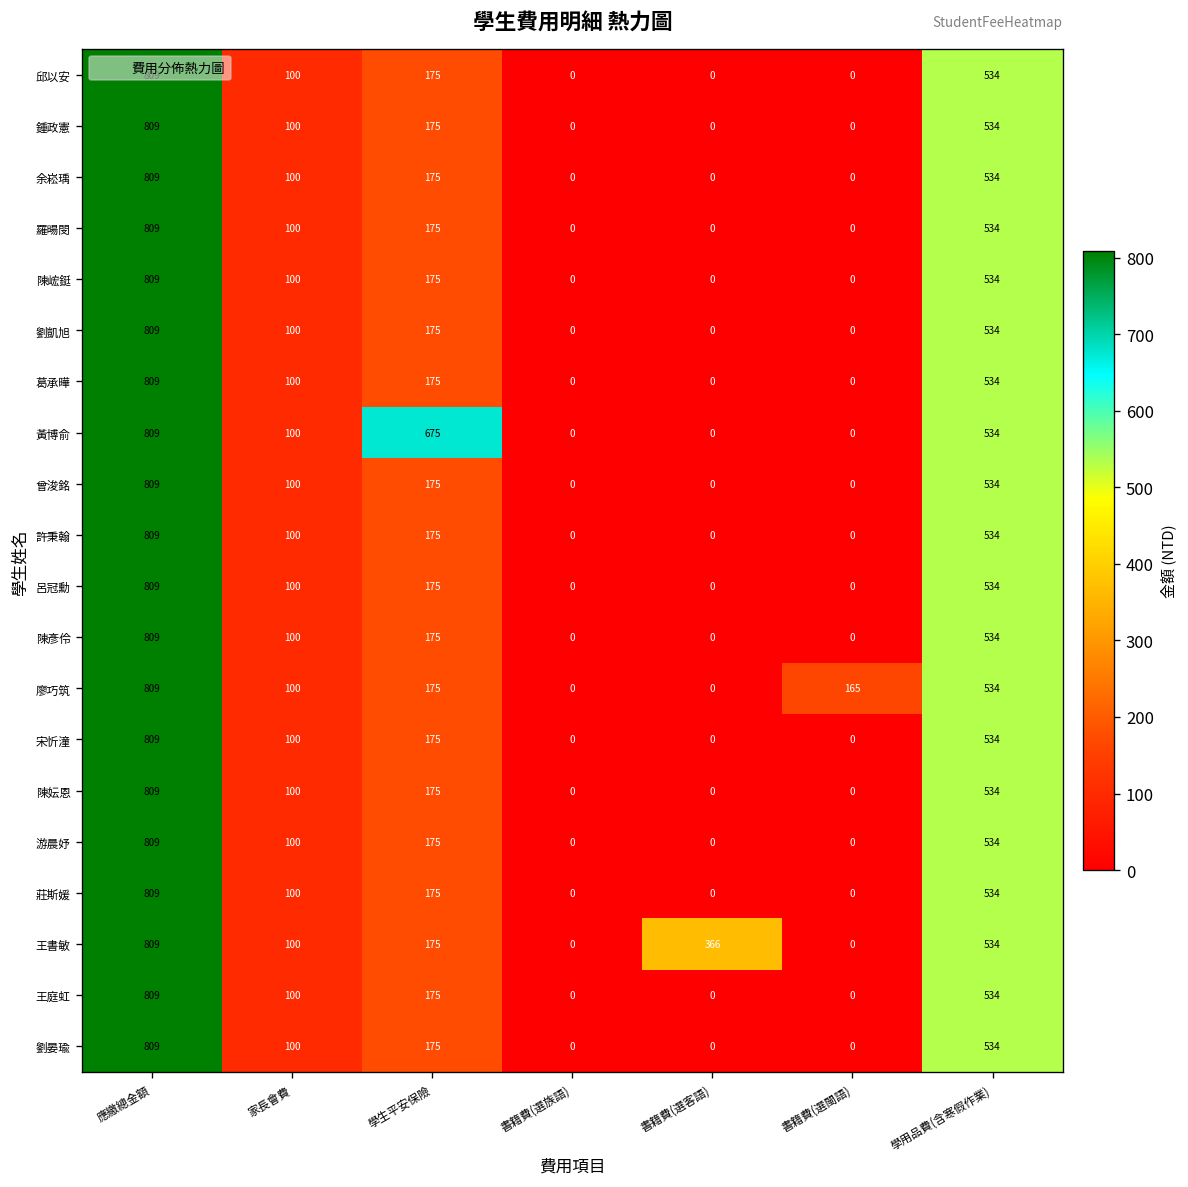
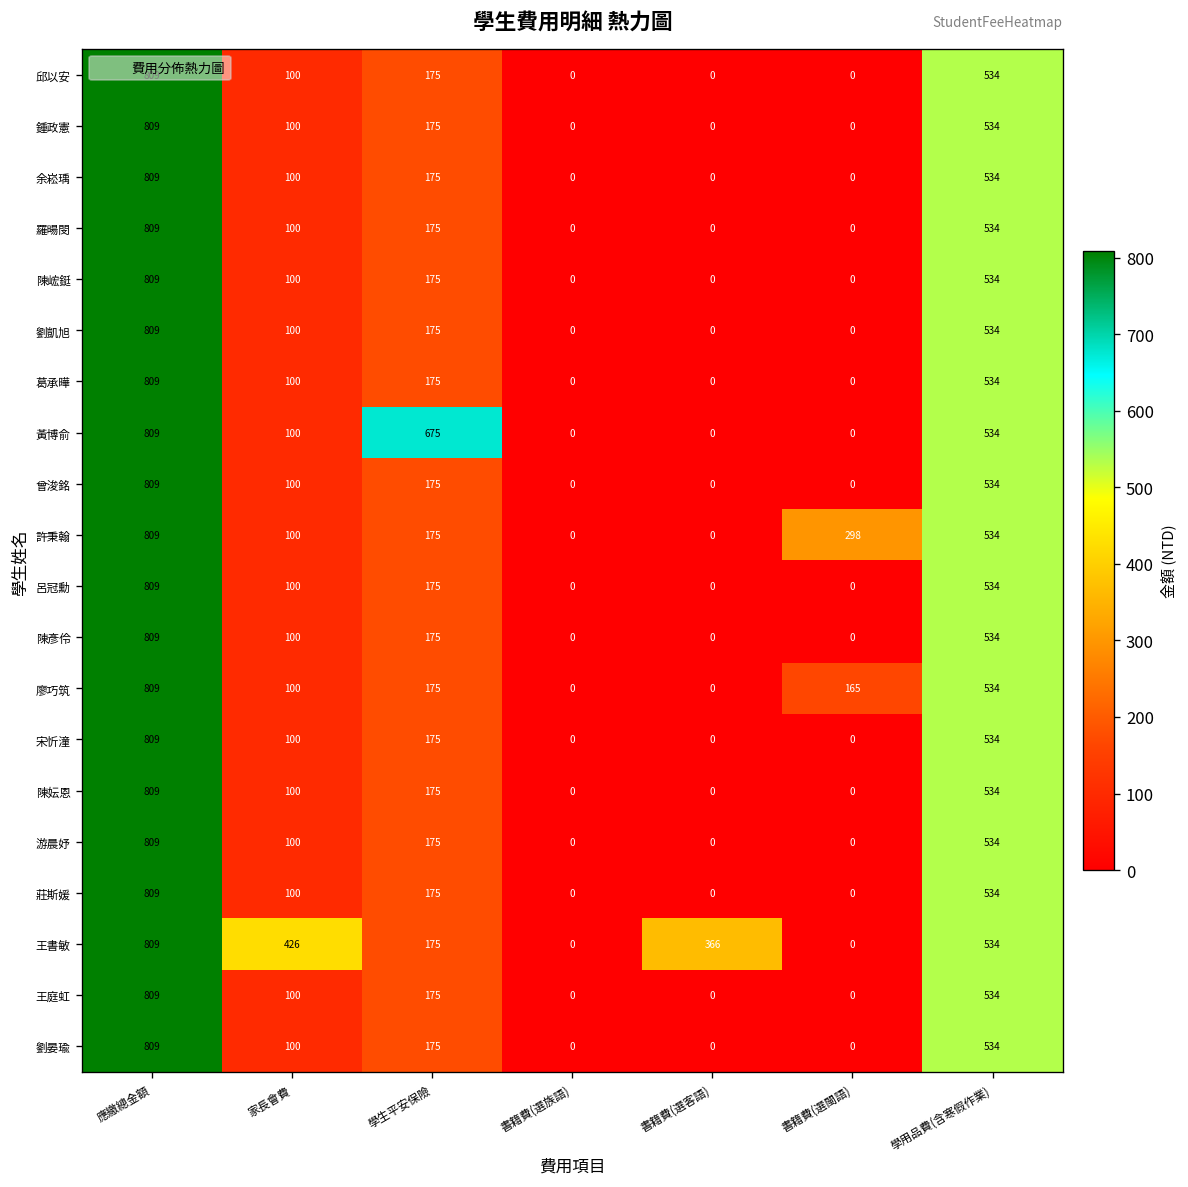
許秉翰, 書籍費(選閩語): 0 -> 298
王書敏, 家長會費: 100 -> 426
